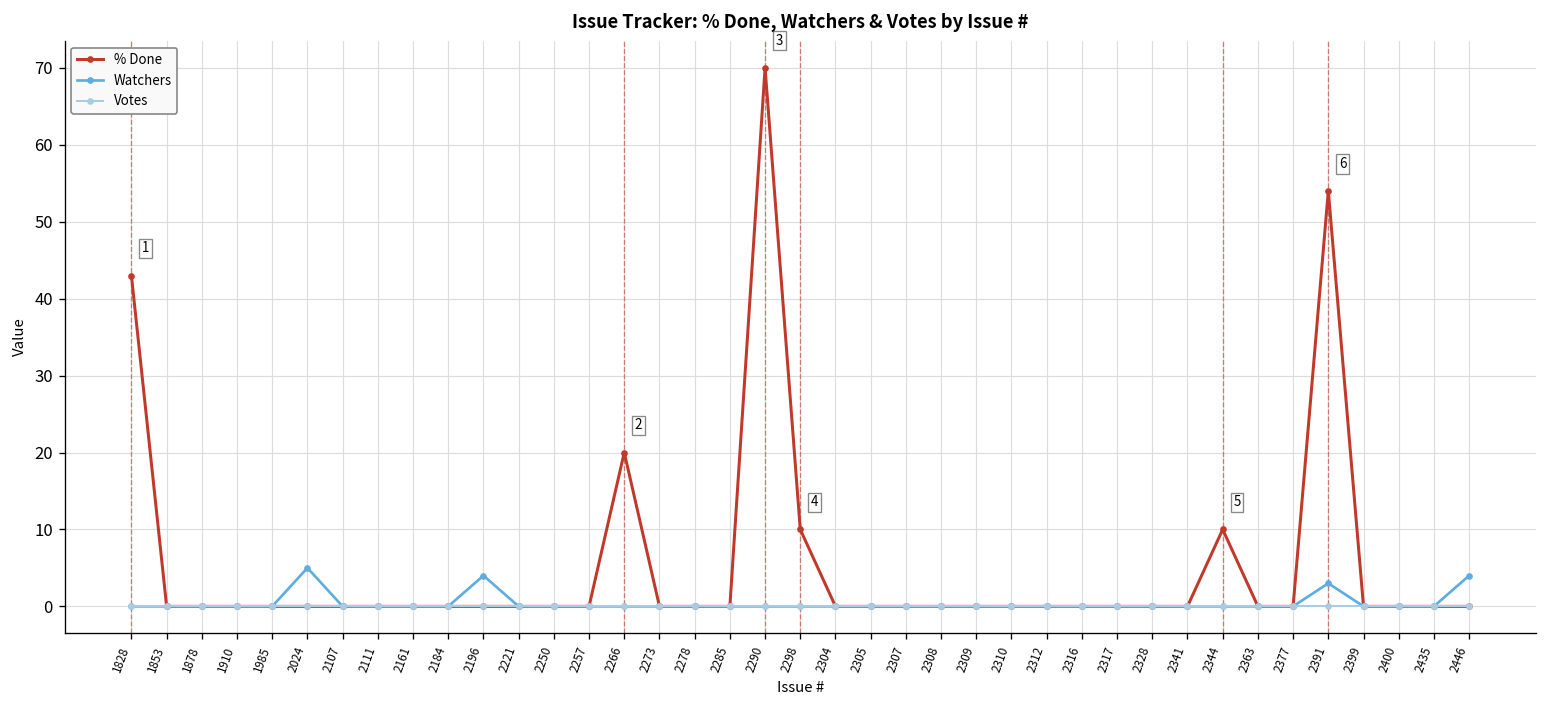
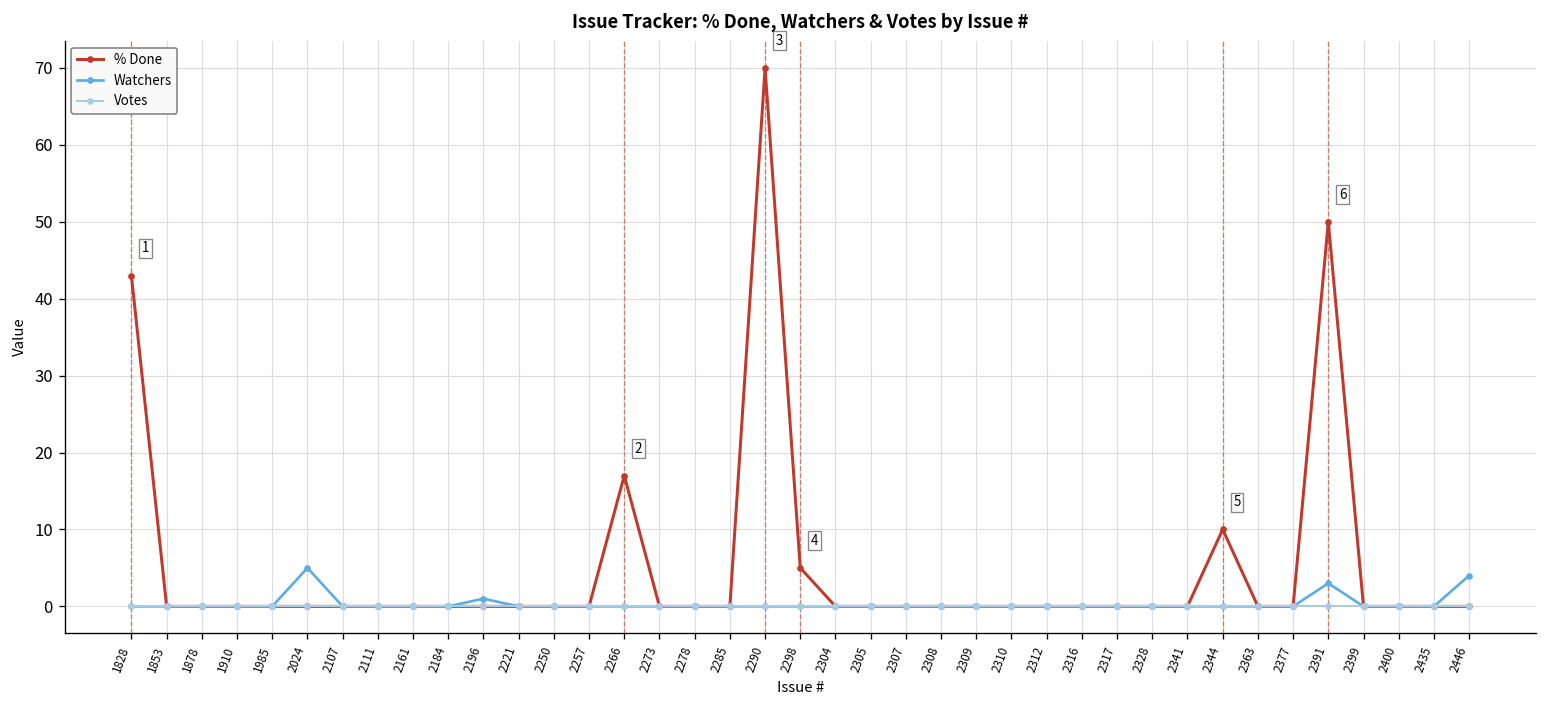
Watchers, 2196: 4 -> 1
% Done, 2266: 20 -> 17
% Done, 2298: 10 -> 5
% Done, 2391: 54 -> 50
